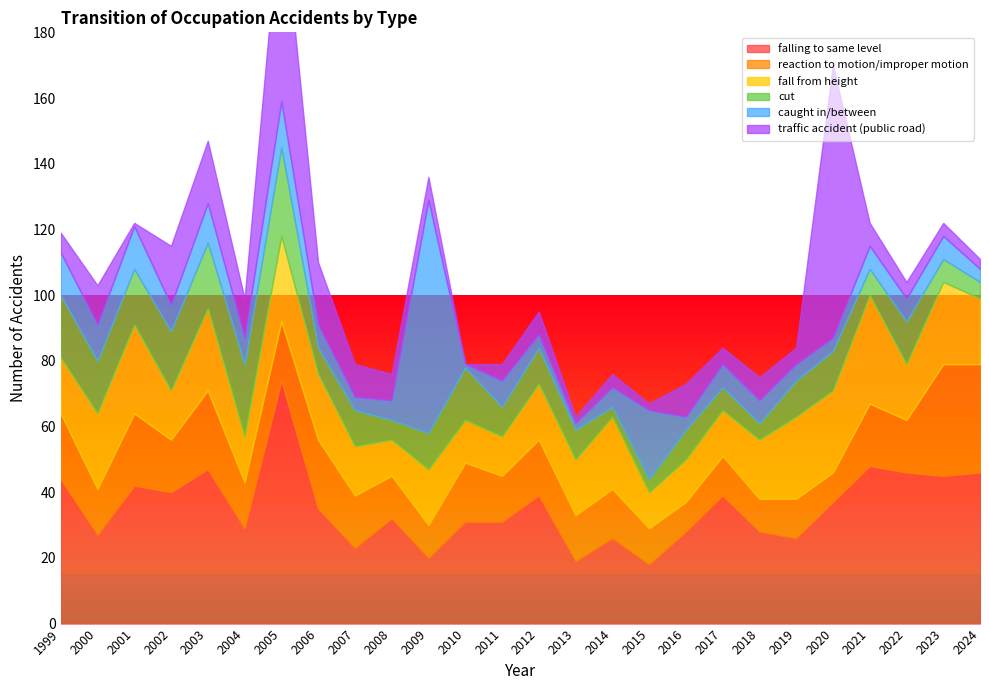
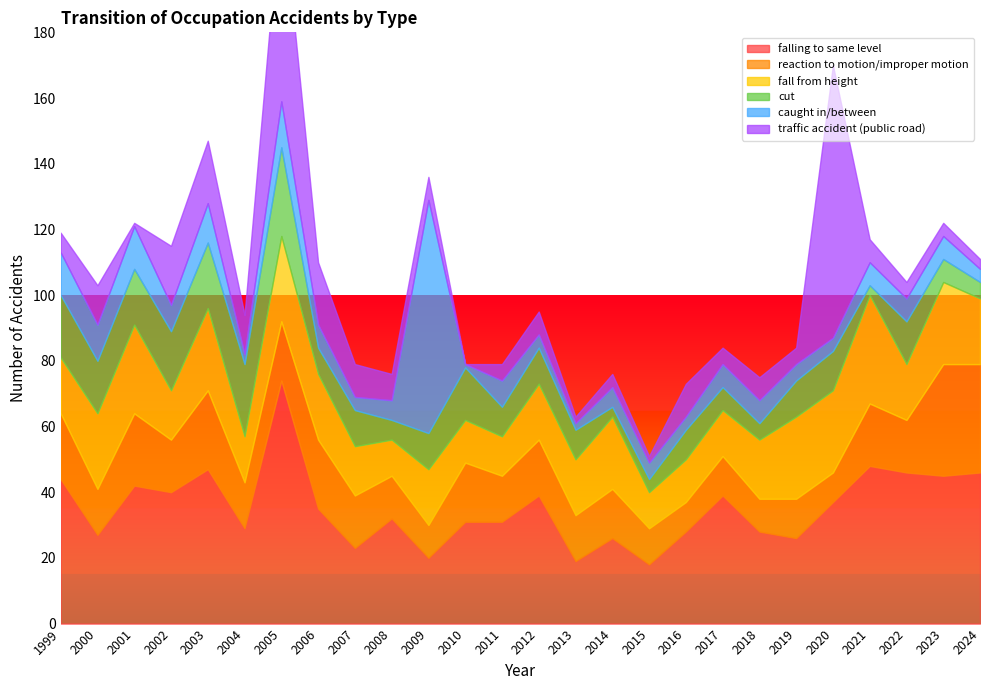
caught in/between, 2004: 8 -> 3
caught in/between, 2015: 21 -> 5
cut, 2021: 8 -> 3
